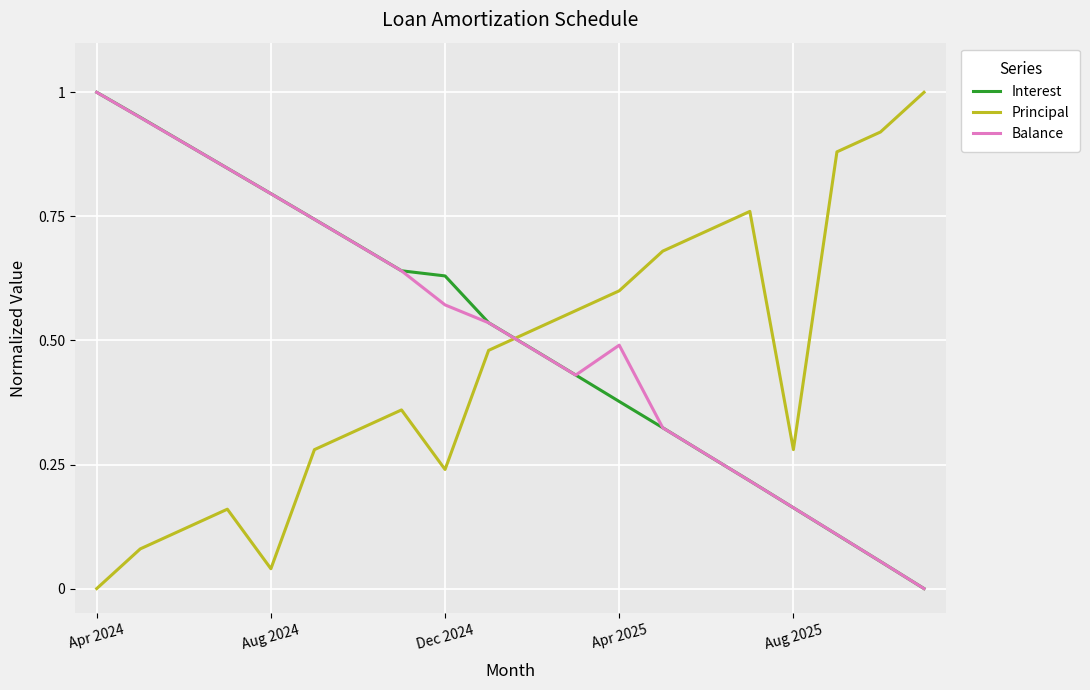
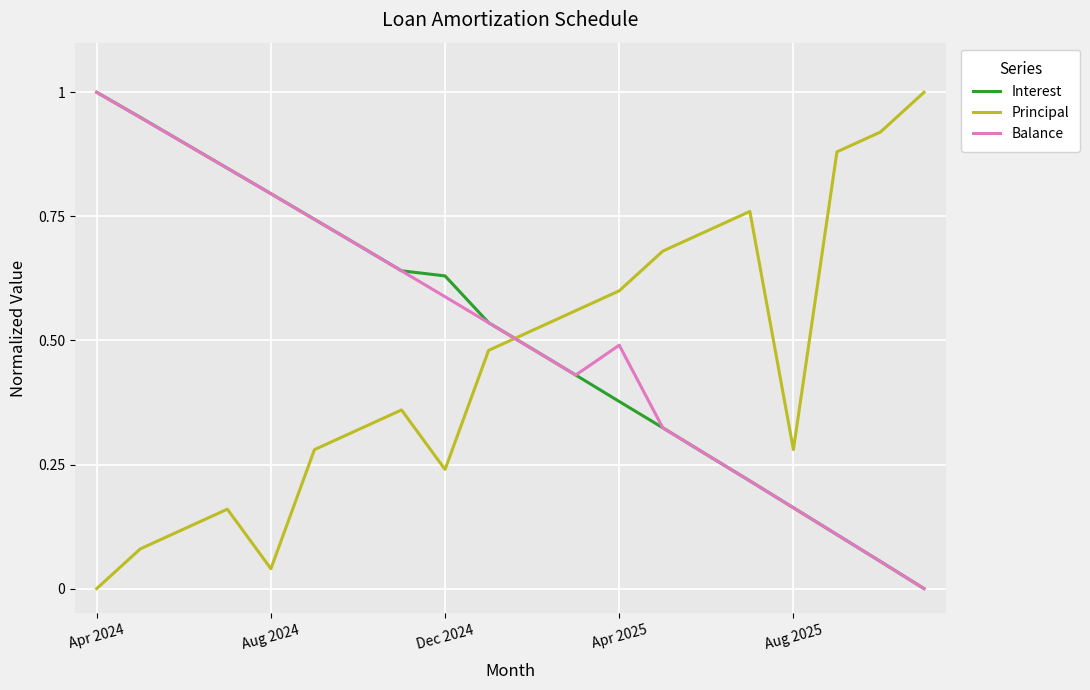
Balance, Dec 2024: 0.57 -> 0.59
